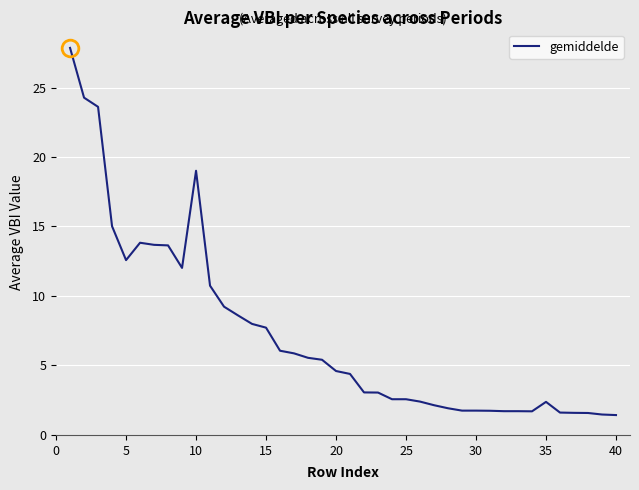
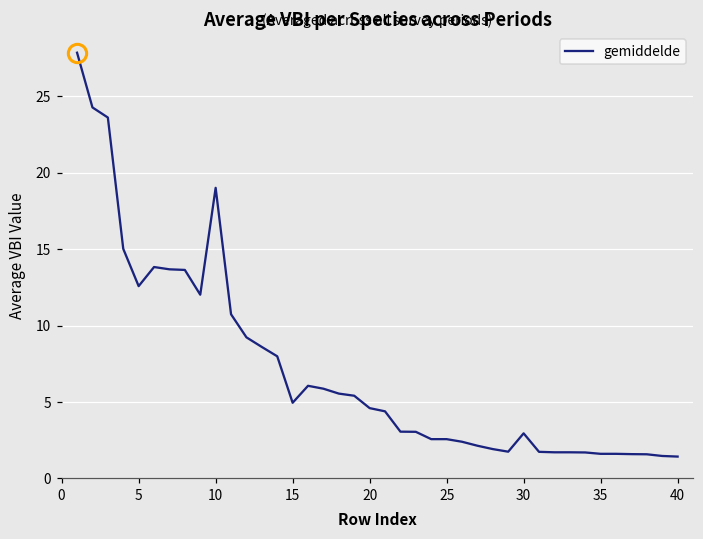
gemiddelde, 15: 7.7 -> 5.0
gemiddelde, 30: 1.8 -> 3.0
gemiddelde, 35: 2.4 -> 1.6
